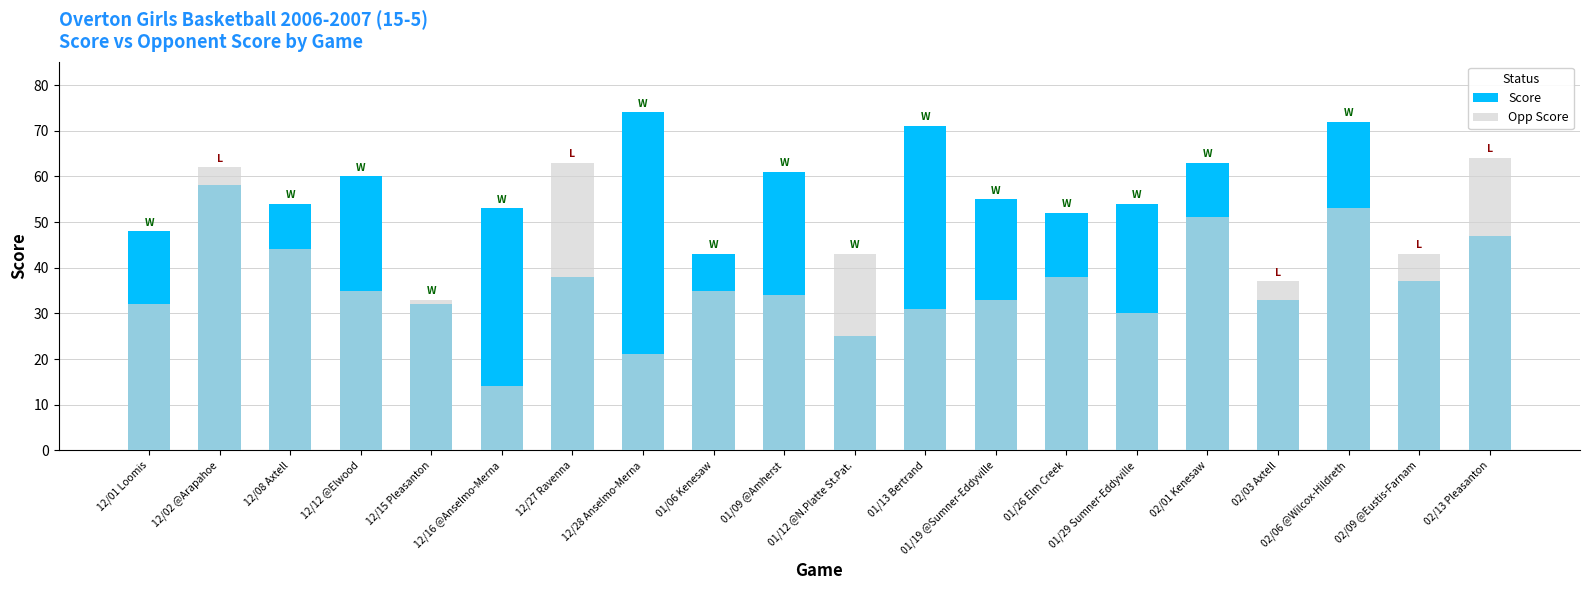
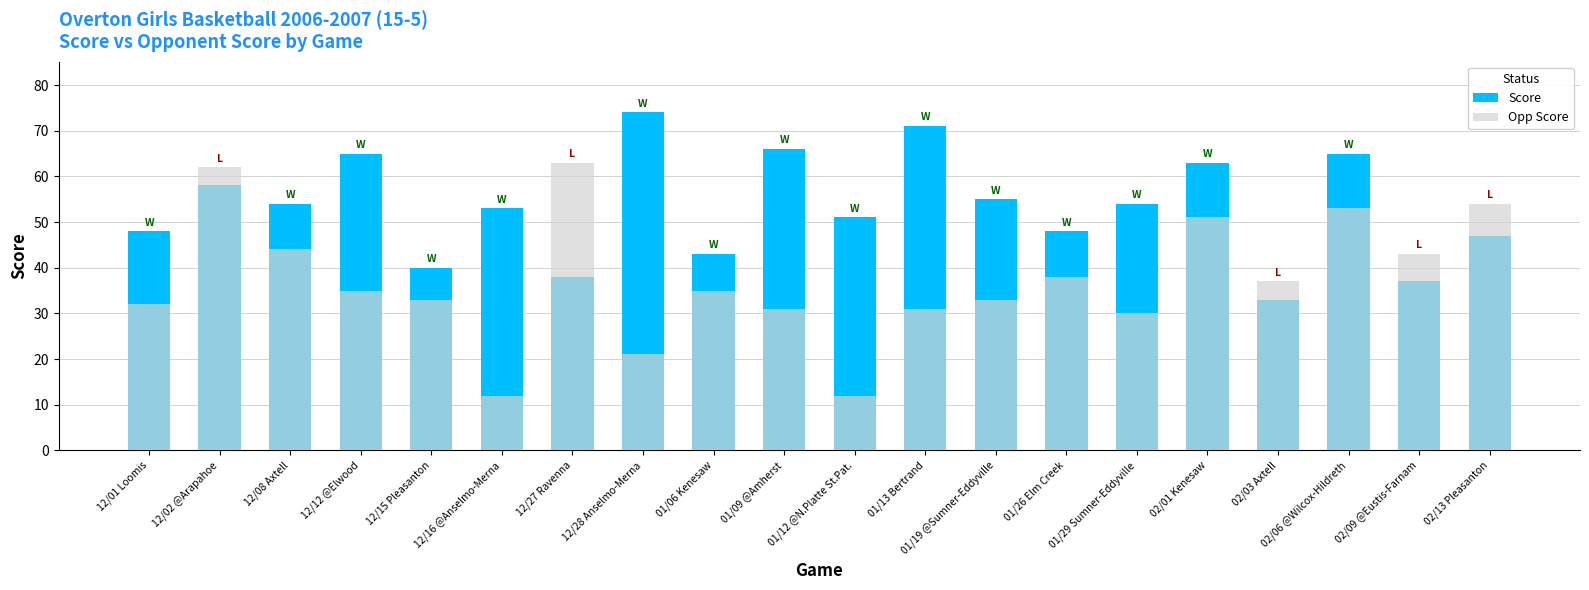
Score, 12/12 @Elwood: 60 -> 65
Score, 12/15 Pleasanton: 32 -> 40
Opp Score, 12/16 @Anselmo-Merna: 14 -> 12
Score, 01/09 @Amherst: 61 -> 66
Opp Score, 01/09 @Amherst: 34 -> 31
Score, 01/12 @N.Platte St.Pat.: 25 -> 51
Opp Score, 01/12 @N.Platte St.Pat.: 43 -> 12
Score, 01/26 Elm Creek: 52 -> 48
Score, 02/06 @Wilcox-Hildreth: 72 -> 65
Opp Score, 02/13 Pleasanton: 64 -> 54
